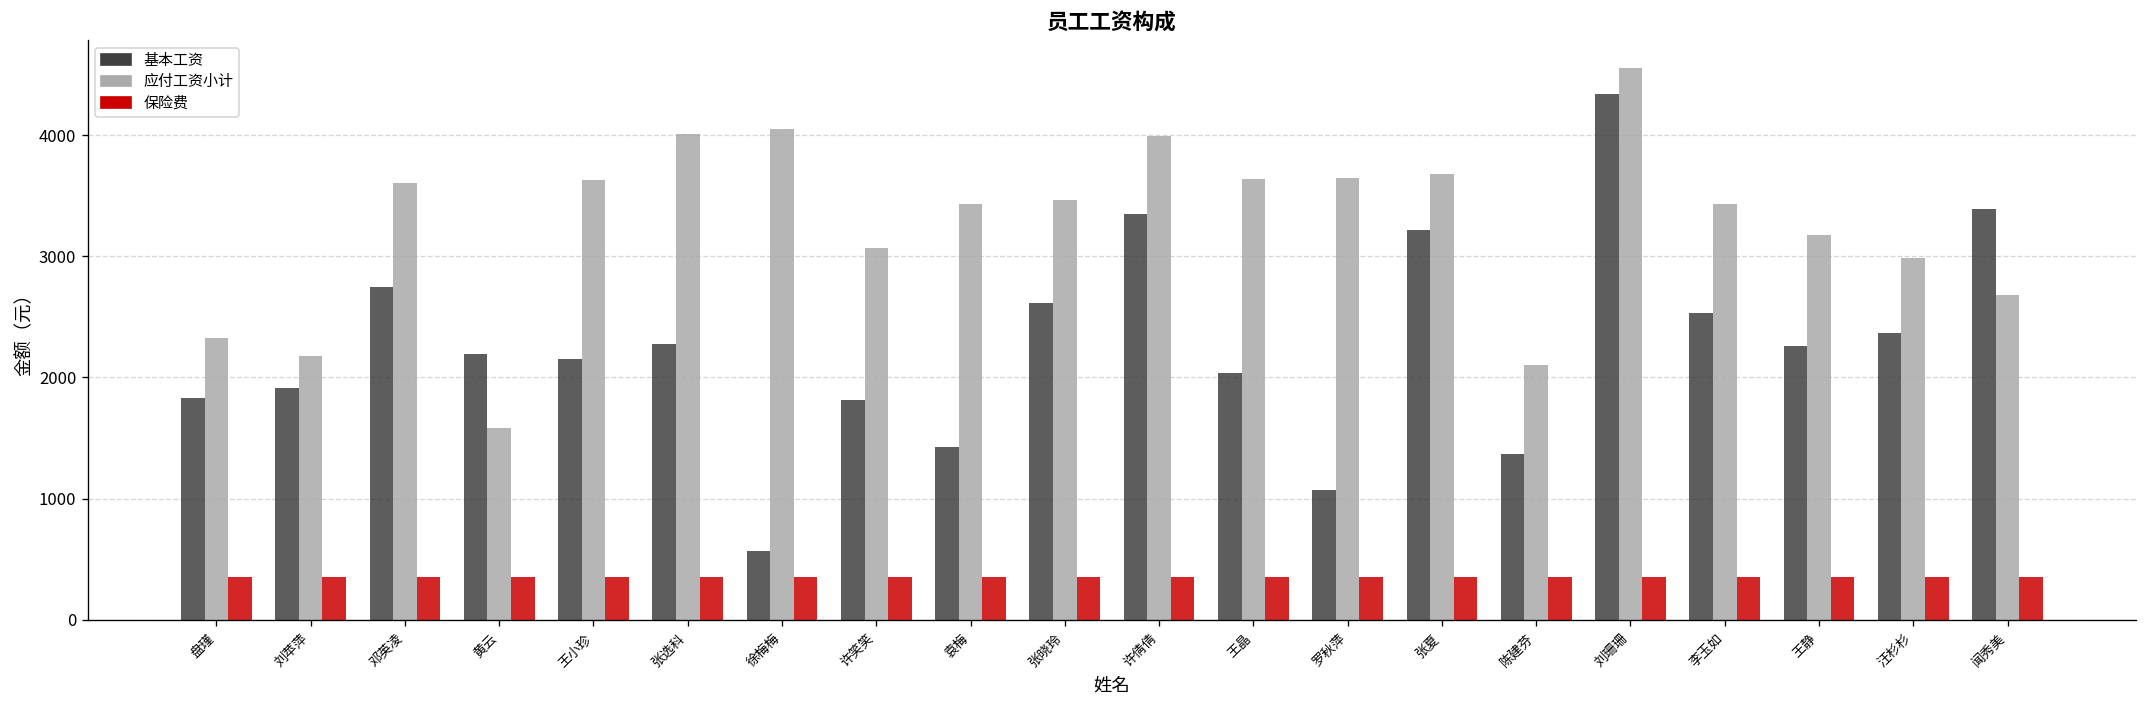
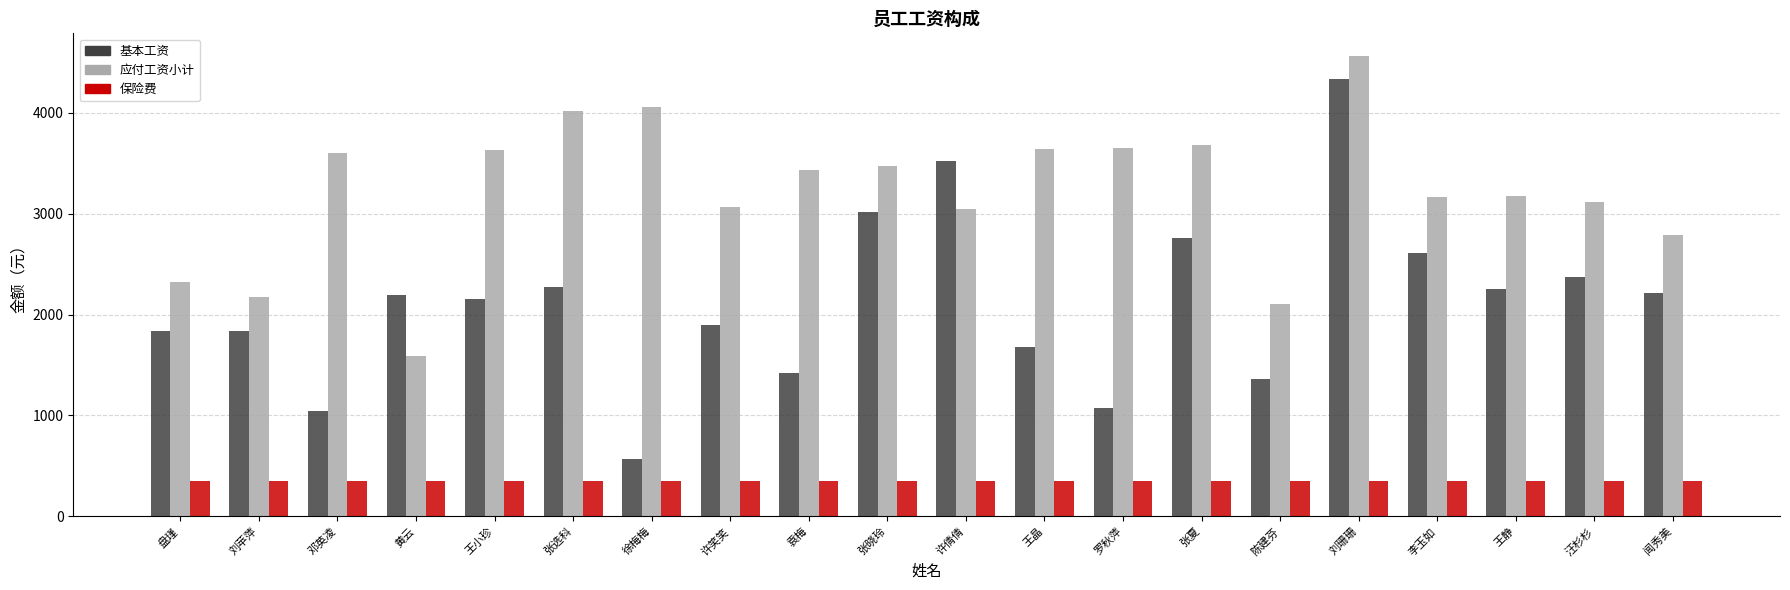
基本工资, 刘苹萍: 1920 -> 1830
基本工资, 邓英凌: 2750 -> 1050
基本工资, 许笑笑: 1820 -> 1900
基本工资, 张晓玲: 2610 -> 3020
基本工资, 许倩倩: 3350 -> 3530
应付工资小计, 许倩倩: 4000 -> 3040
基本工资, 王晶: 2030 -> 1680
基本工资, 张夏: 3220 -> 2760
基本工资, 李玉如: 2530 -> 2610
应付工资小计, 李玉如: 3430 -> 3170
应付工资小计, 汪杉杉: 2990 -> 3110
基本工资, 闻秀美: 3390 -> 2210
应付工资小计, 闻秀美: 2680 -> 2780
